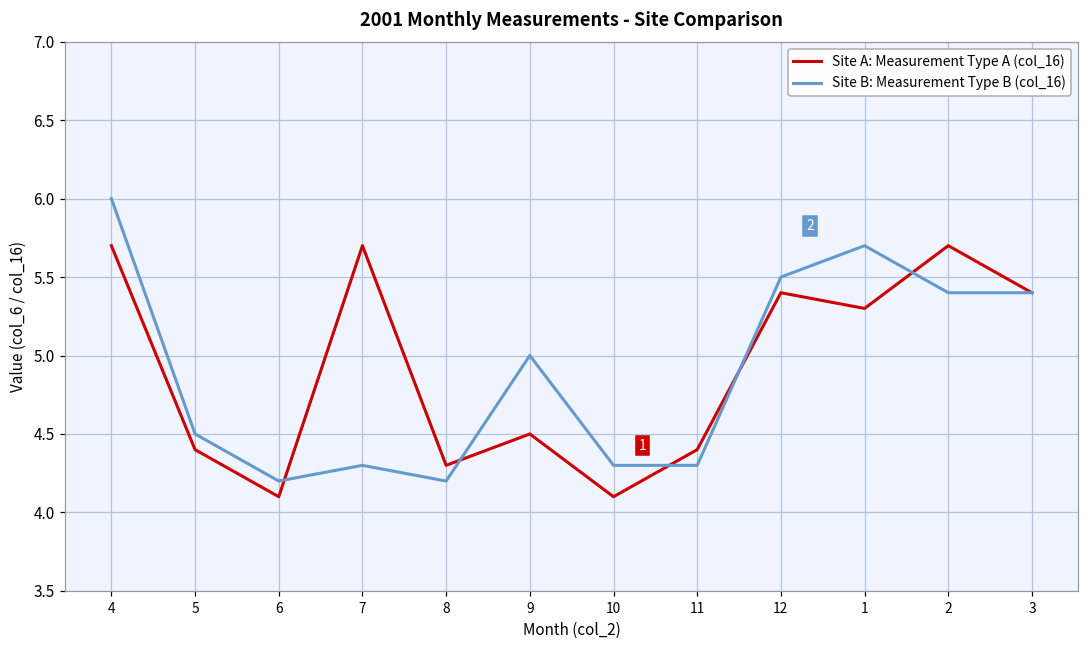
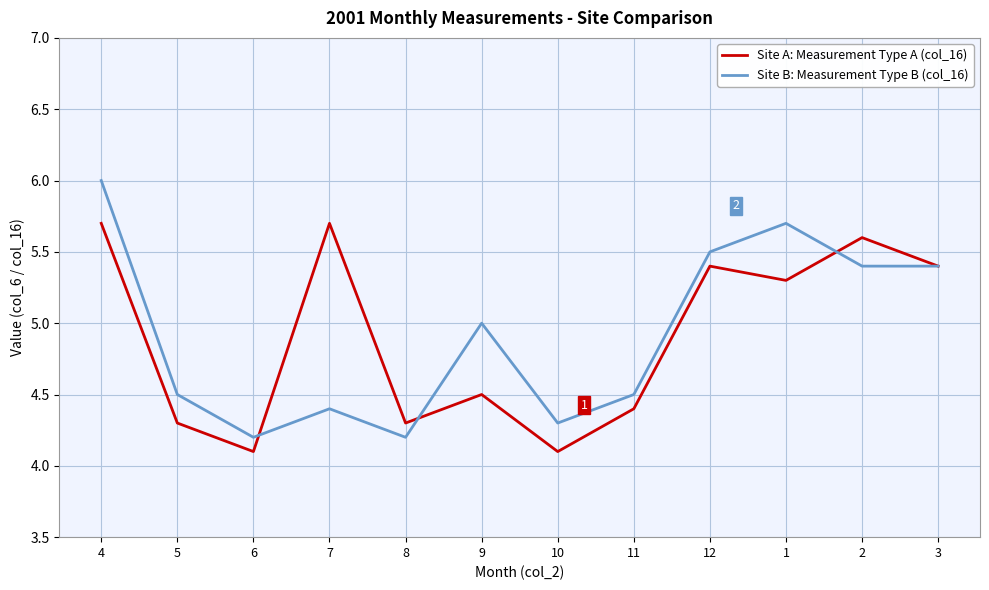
Site A: Measurement Type A (col_16), 5: 4.4 -> 4.3
Site B: Measurement Type B (col_16), 7: 4.3 -> 4.4
Site B: Measurement Type B (col_16), 11: 4.3 -> 4.5
Site A: Measurement Type A (col_16), 2: 5.7 -> 5.6
